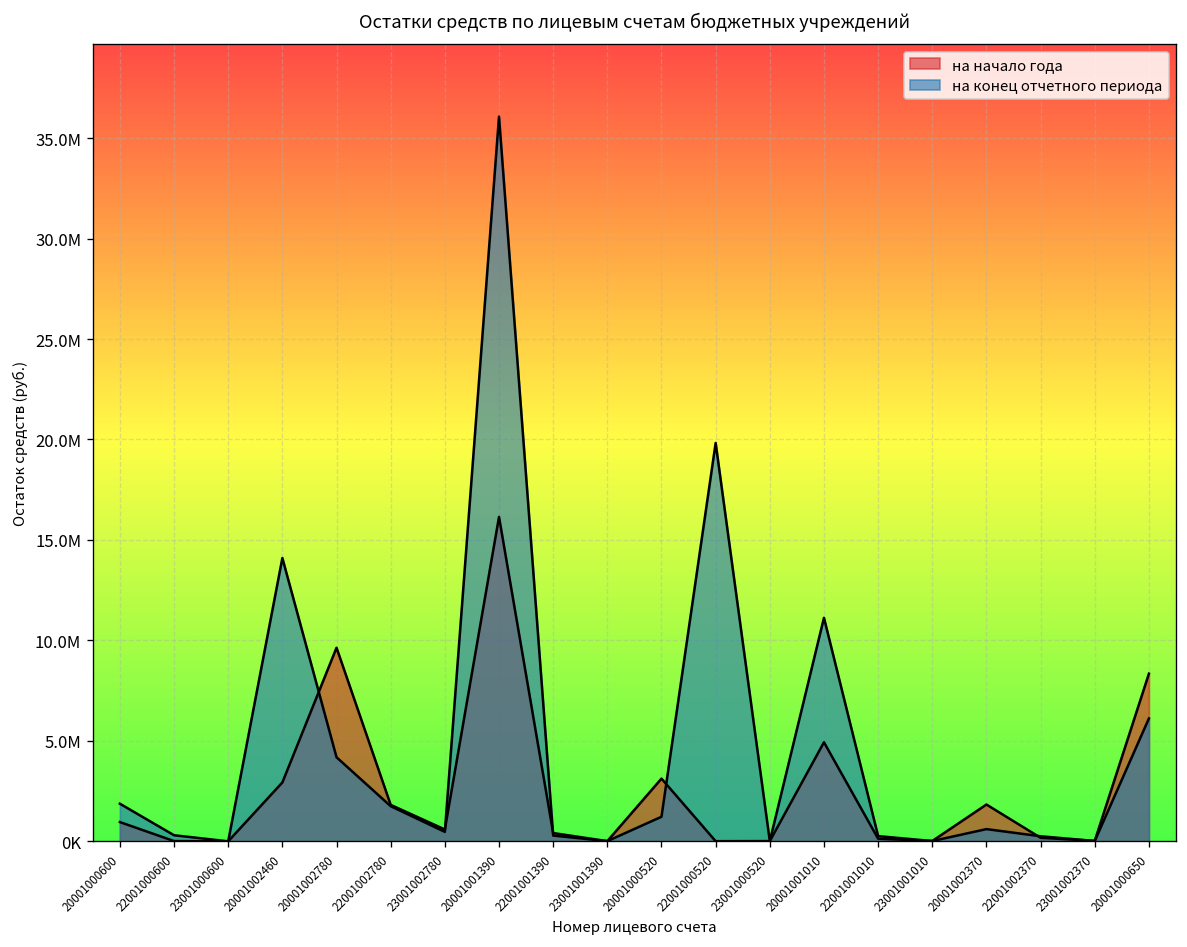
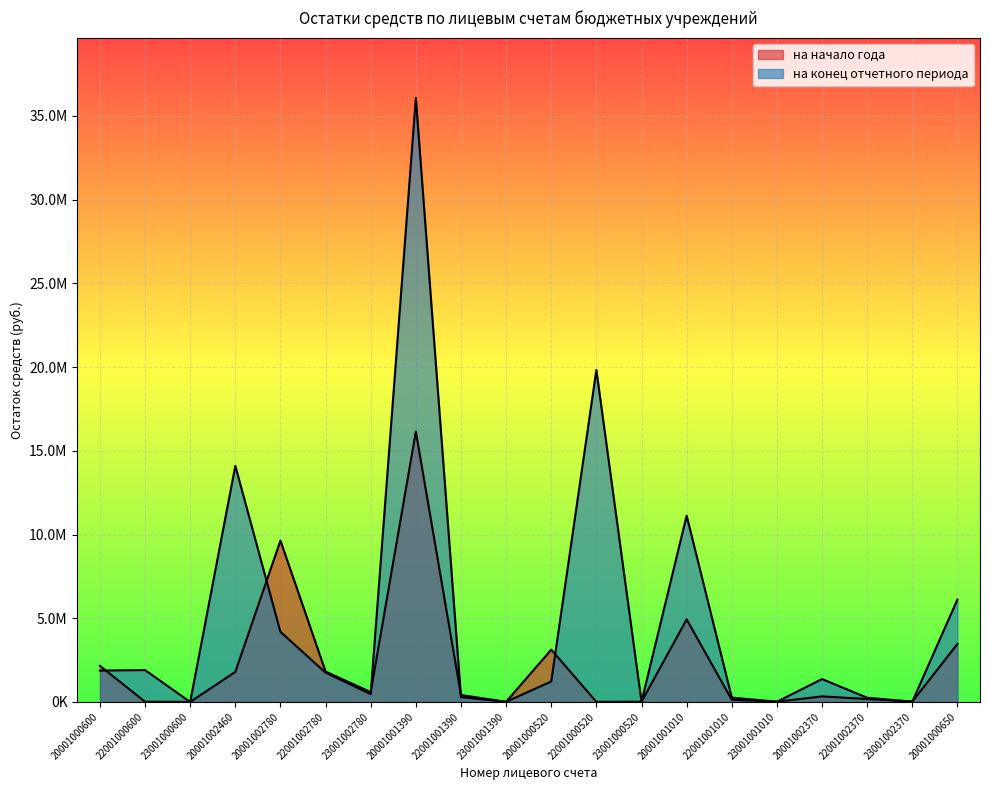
на начало года, 20001000600: 1000000 -> 2200000
на конец отчетного периода, 22001000600: 300000 -> 1900000
на начало года, 20001002460: 2900000 -> 1800000
на начало года, 20001002370: 1800000 -> 300000
на конец отчетного периода, 20001002370: 600000 -> 1400000
на начало года, 20001000650: 8300000 -> 3500000
